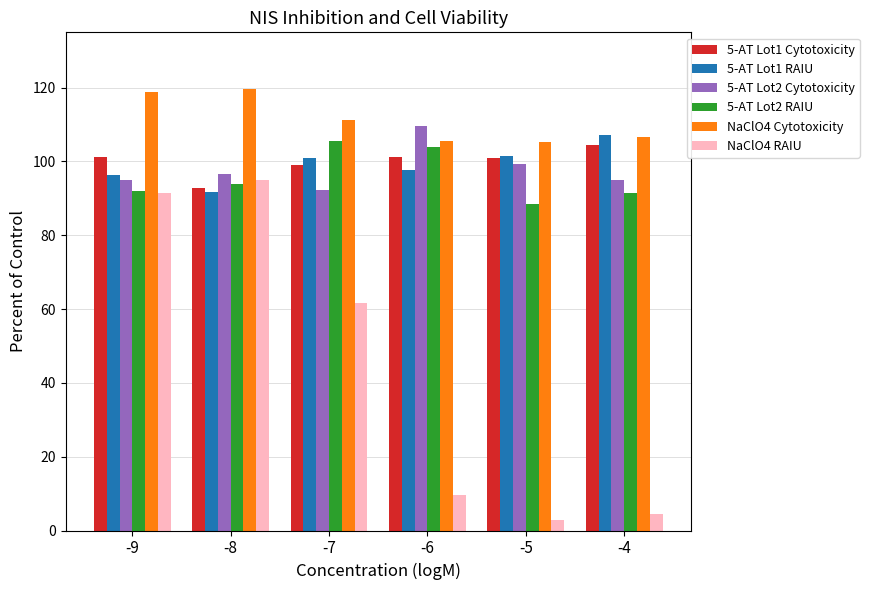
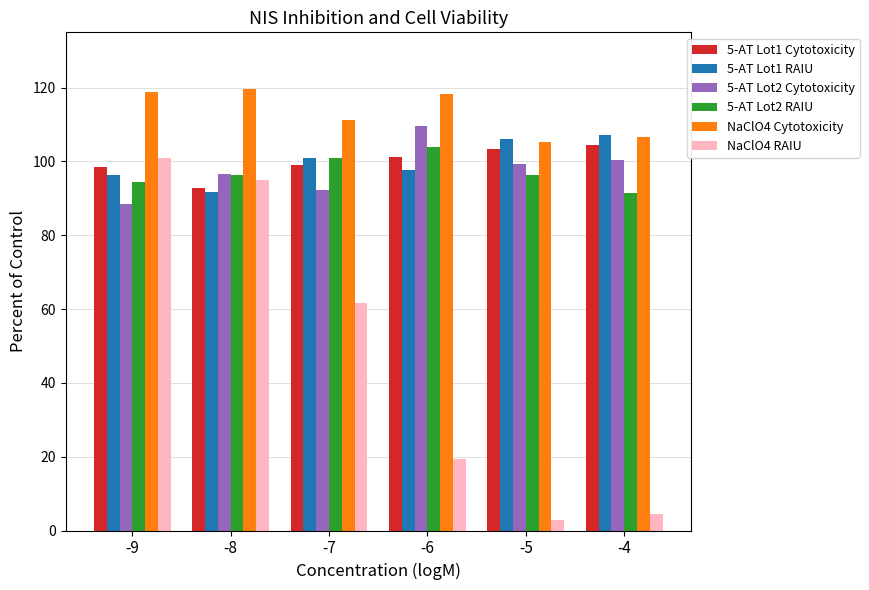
5-AT Lot1 Cytotoxicity, -9: 101 -> 99
5-AT Lot2 Cytotoxicity, -9: 95 -> 89
5-AT Lot2 RAIU, -9: 92 -> 94
NaClO4 RAIU, -9: 92 -> 101
5-AT Lot2 RAIU, -8: 94 -> 96
5-AT Lot2 RAIU, -7: 106 -> 101
NaClO4 Cytotoxicity, -6: 105 -> 118
NaClO4 RAIU, -6: 10 -> 19
5-AT Lot1 Cytotoxicity, -5: 101 -> 103
5-AT Lot1 RAIU, -5: 102 -> 106
5-AT Lot2 RAIU, -5: 89 -> 96
5-AT Lot2 Cytotoxicity, -4: 95 -> 100
